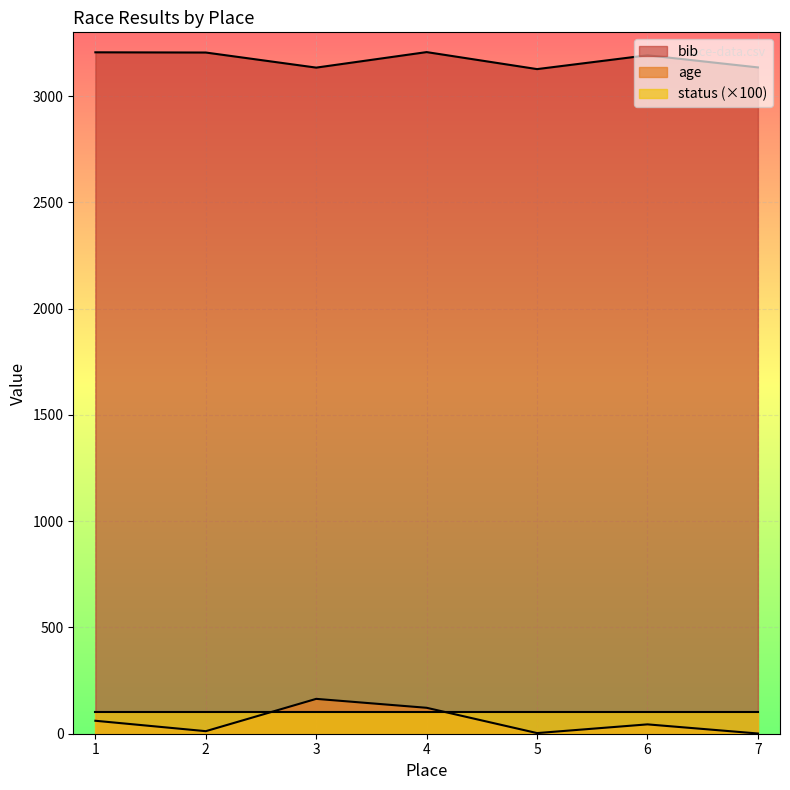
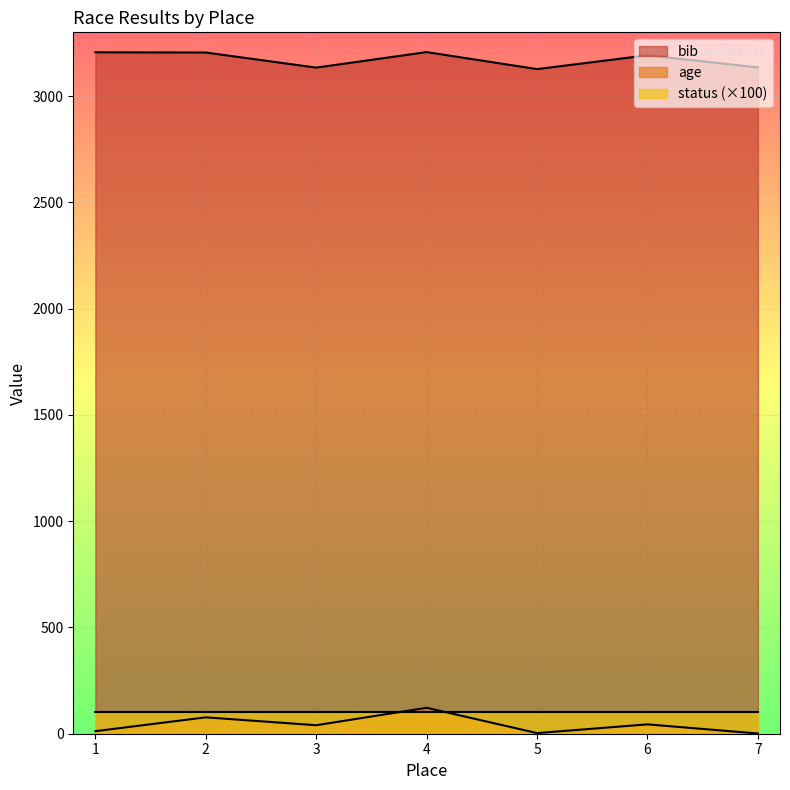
age, 1: 60 -> 10
age, 2: 10 -> 80
age, 3: 160 -> 40
